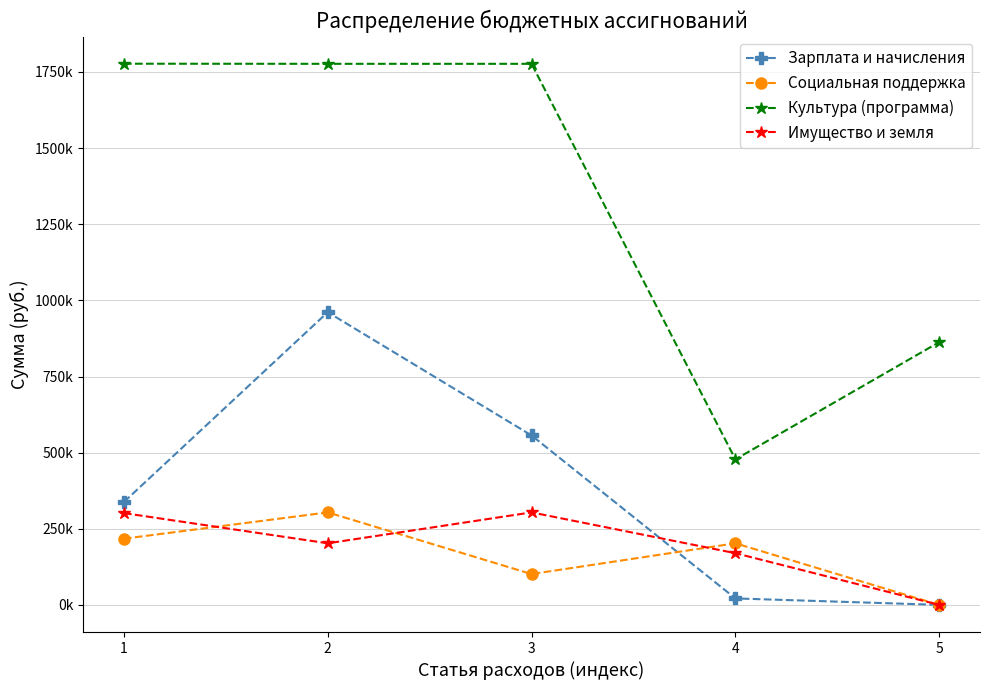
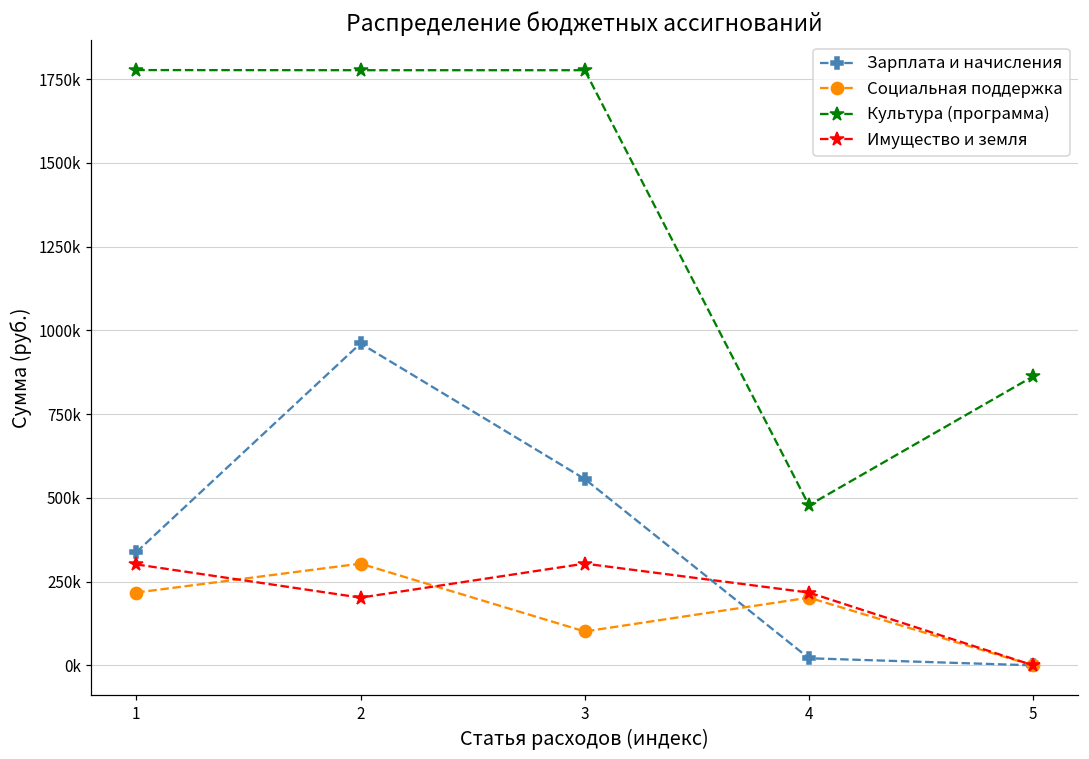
Имущество и земля, 4: 170000 -> 220000
